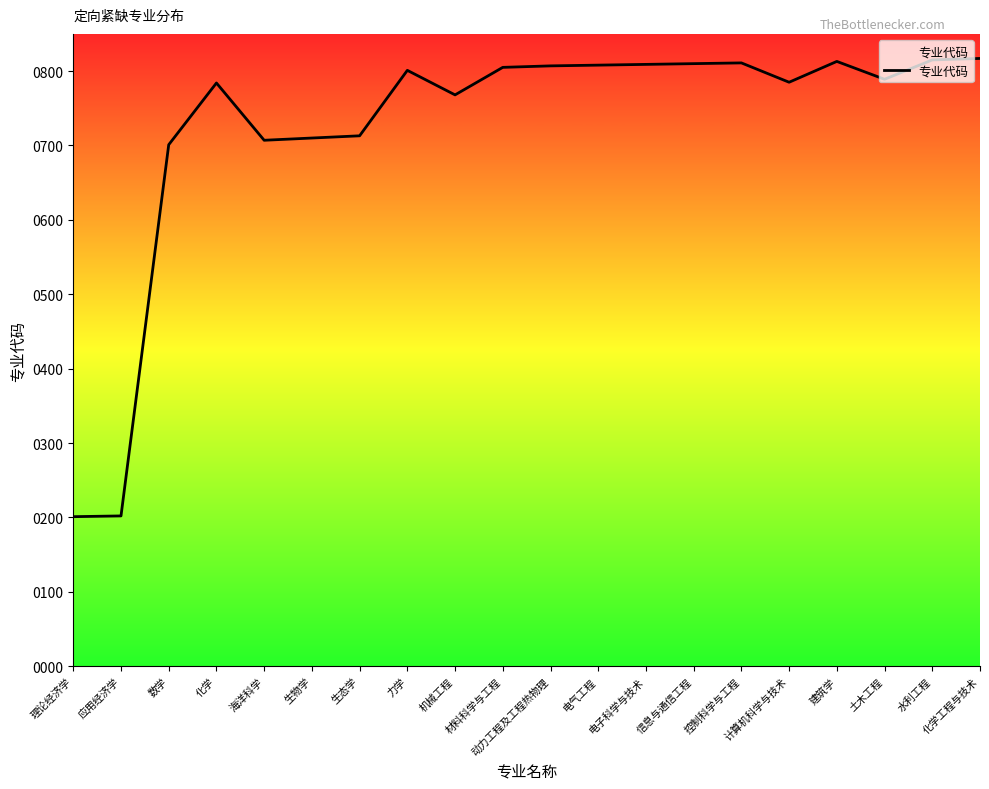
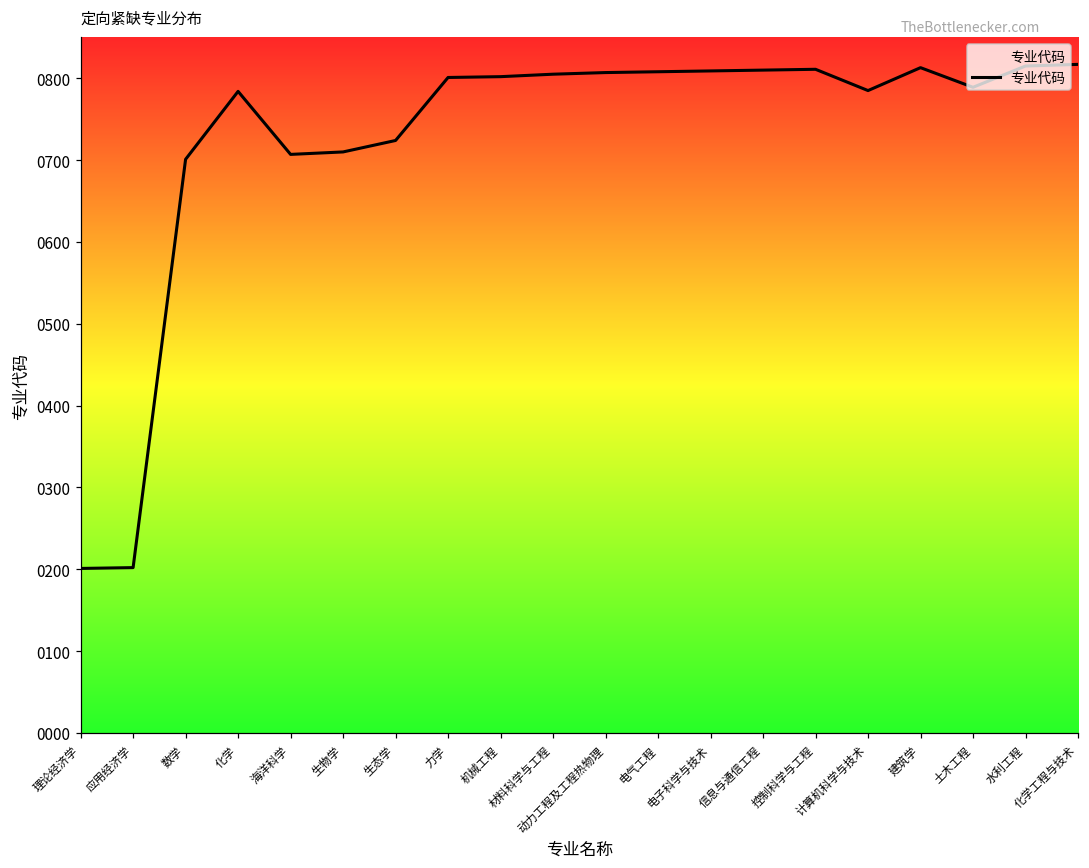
生态学: 710 -> 720
机械工程: 770 -> 800
